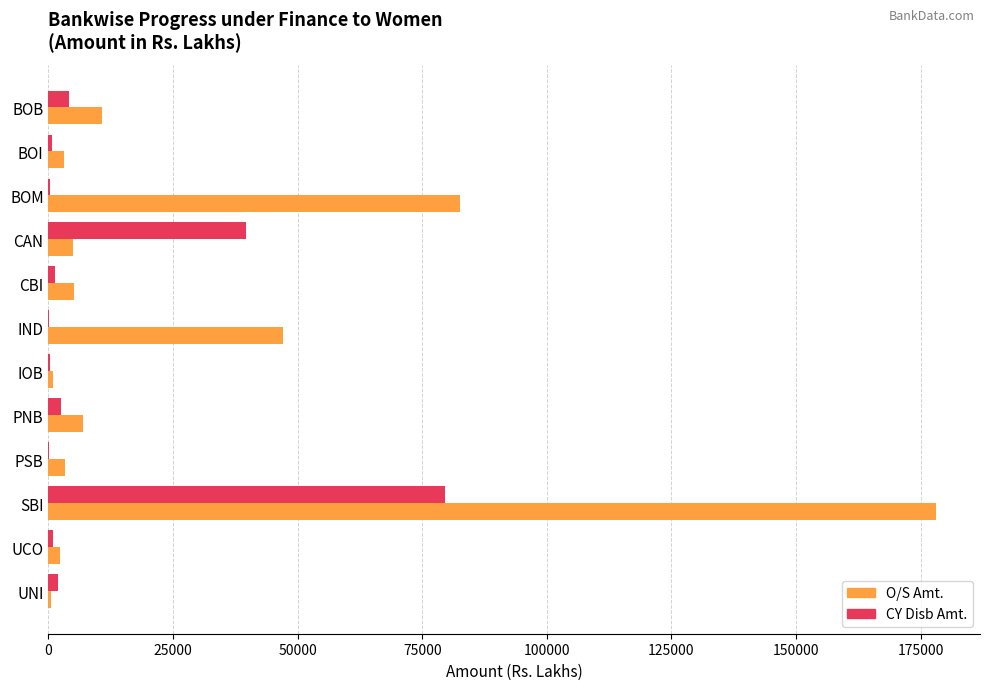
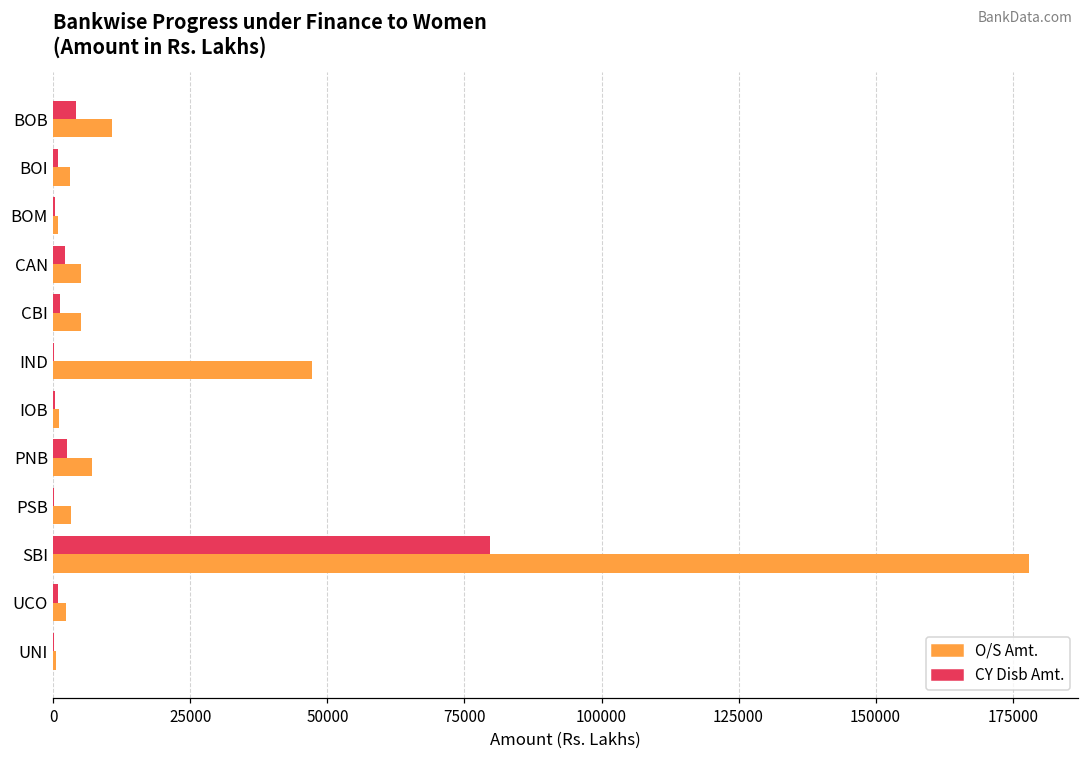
O/S Amt., BOM: 83000 -> 1000
CY Disb Amt., CAN: 40000 -> 2000
CY Disb Amt., UNI: 2000 -> 0
